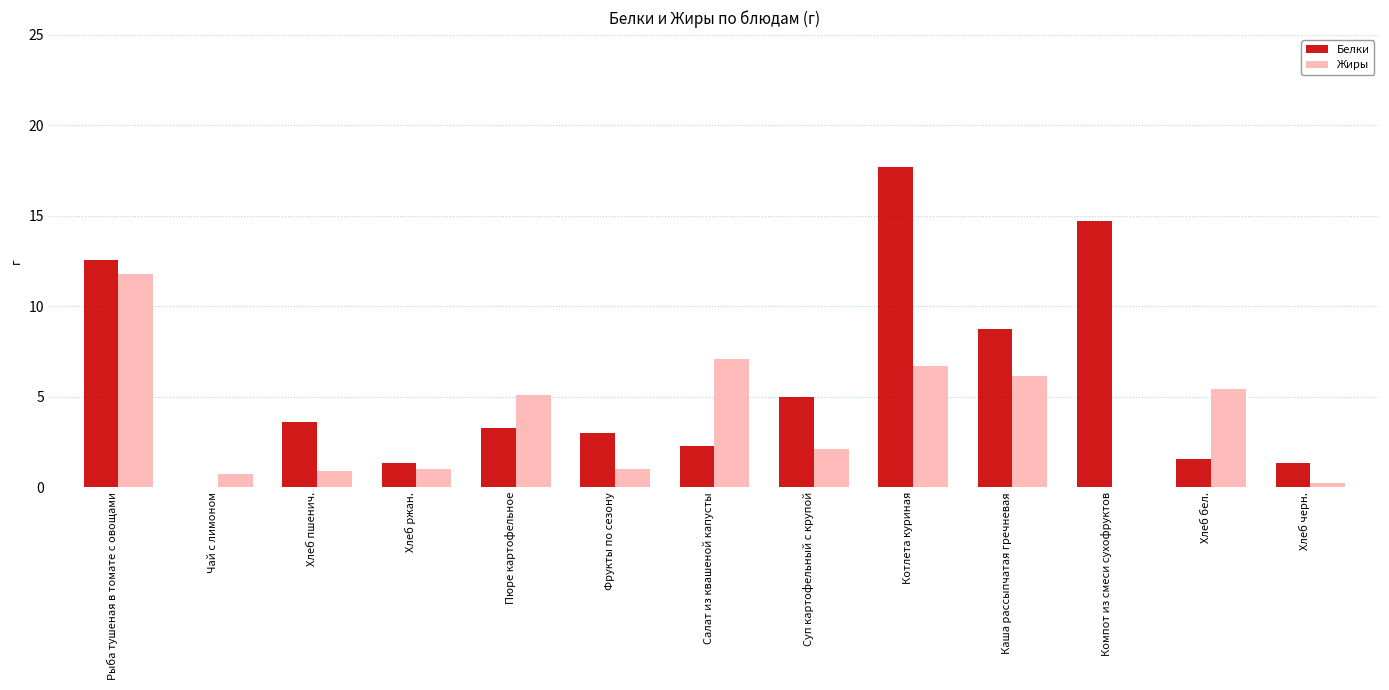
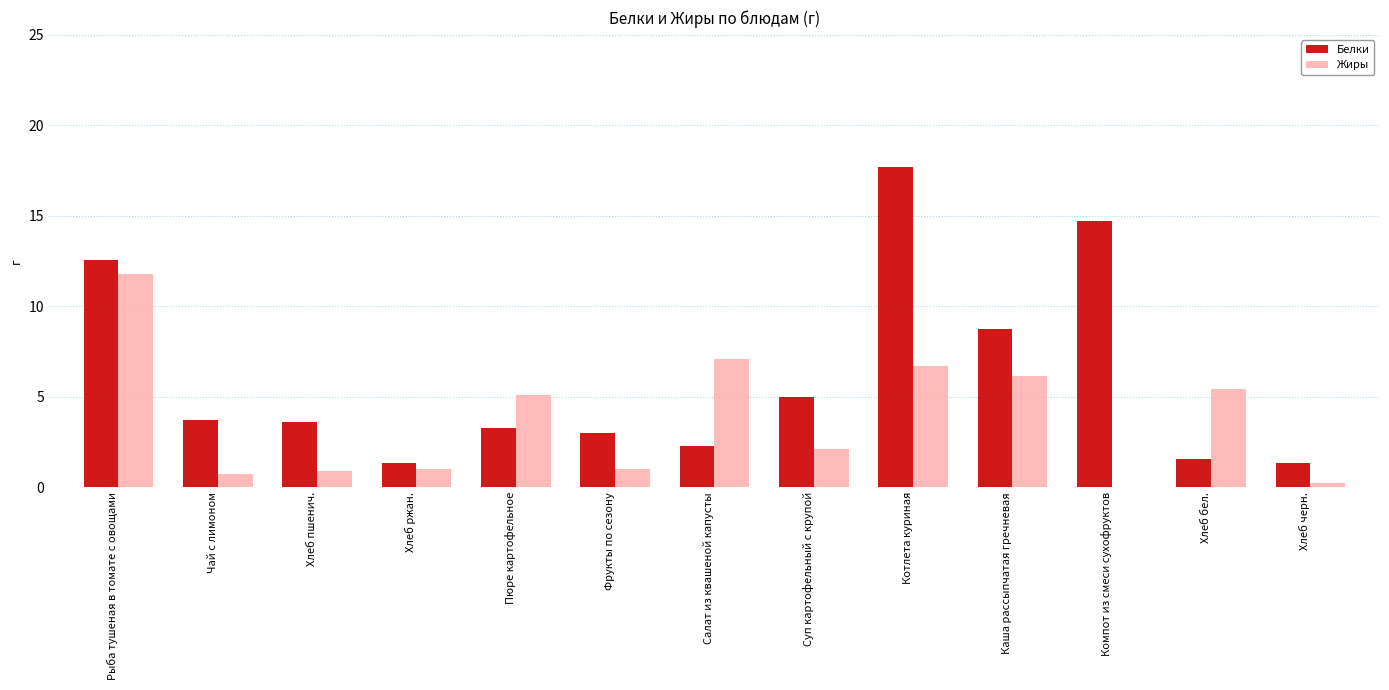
Белки, Чай с лимоном: 0.0 -> 3.7
